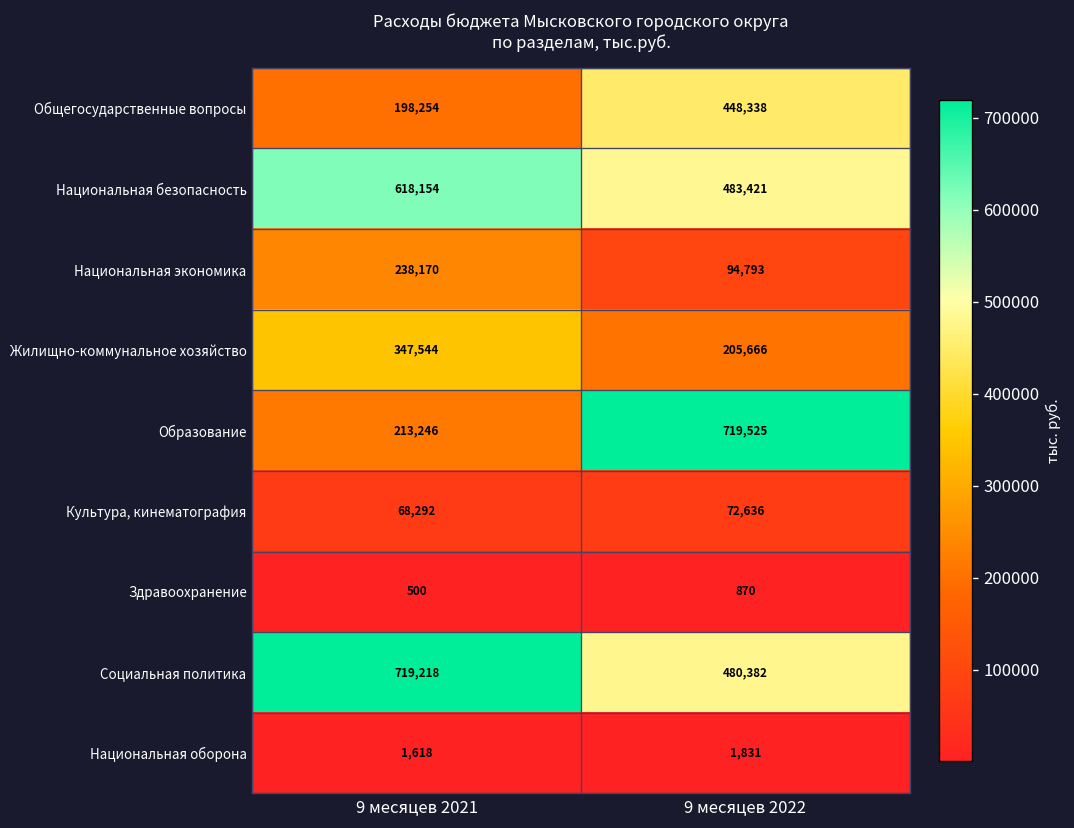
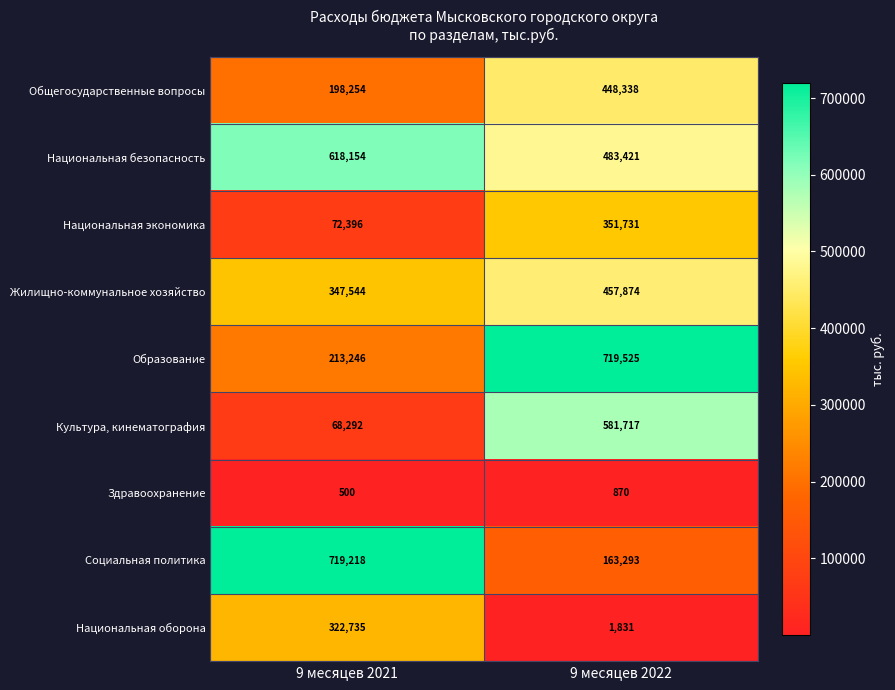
Национальная экономика, 9 месяцев 2021: 238,170 -> 72,396
Национальная экономика, 9 месяцев 2022: 94,793 -> 351,731
Жилищно-коммунальное хозяйство, 9 месяцев 2022: 205,666 -> 457,874
Культура, кинематография, 9 месяцев 2022: 72,636 -> 581,717
Социальная политика, 9 месяцев 2022: 480,382 -> 163,293
Национальная оборона, 9 месяцев 2021: 1,618 -> 322,735
